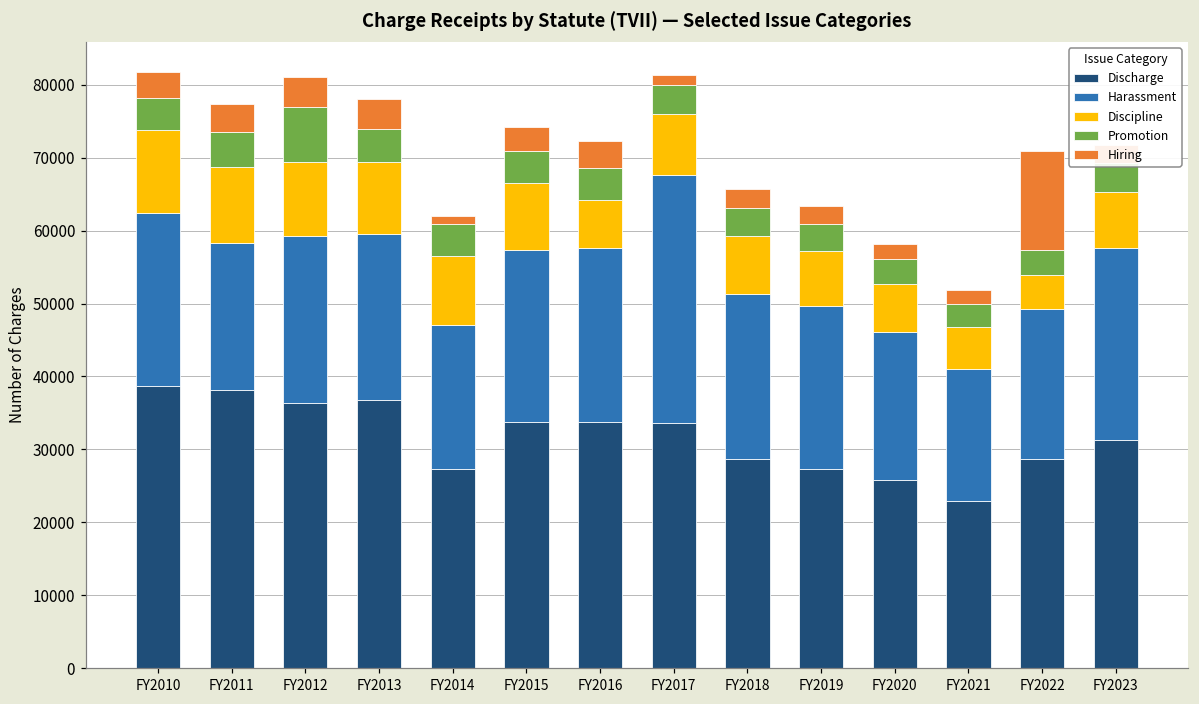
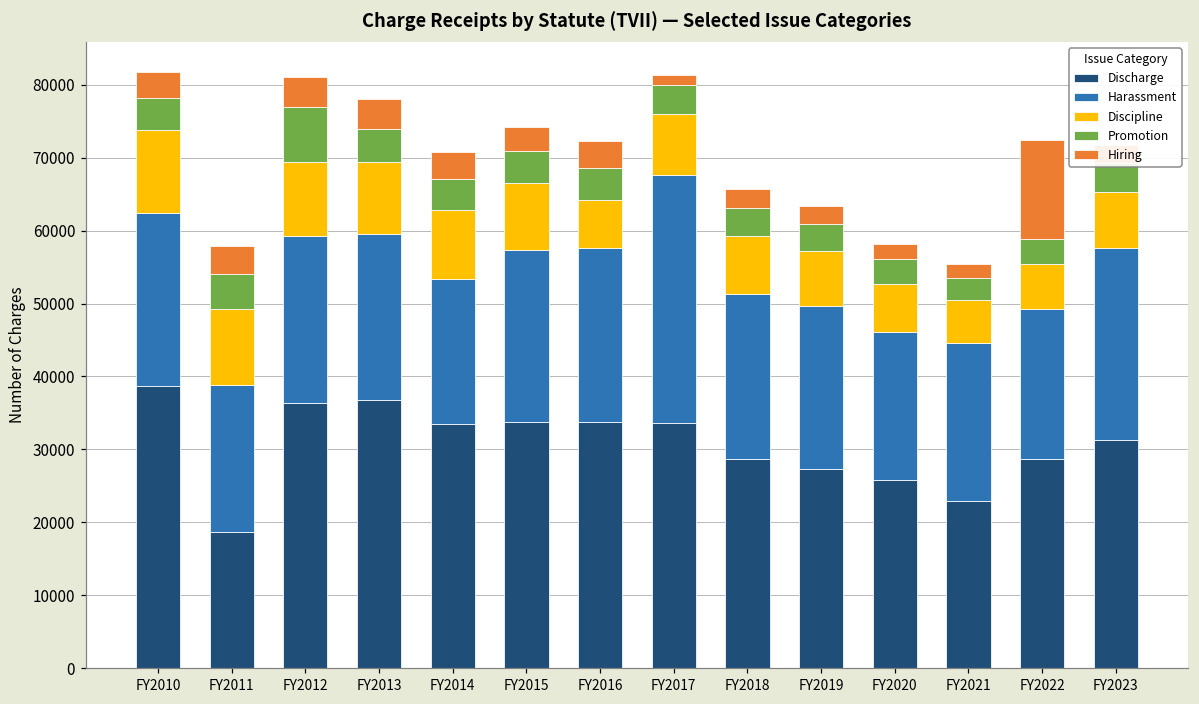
Discharge, FY2011: 38000 -> 19000
Discharge, FY2014: 27000 -> 34000
Hiring, FY2014: 1000 -> 4000
Harassment, FY2021: 18000 -> 22000
Discipline, FY2022: 5000 -> 6000
